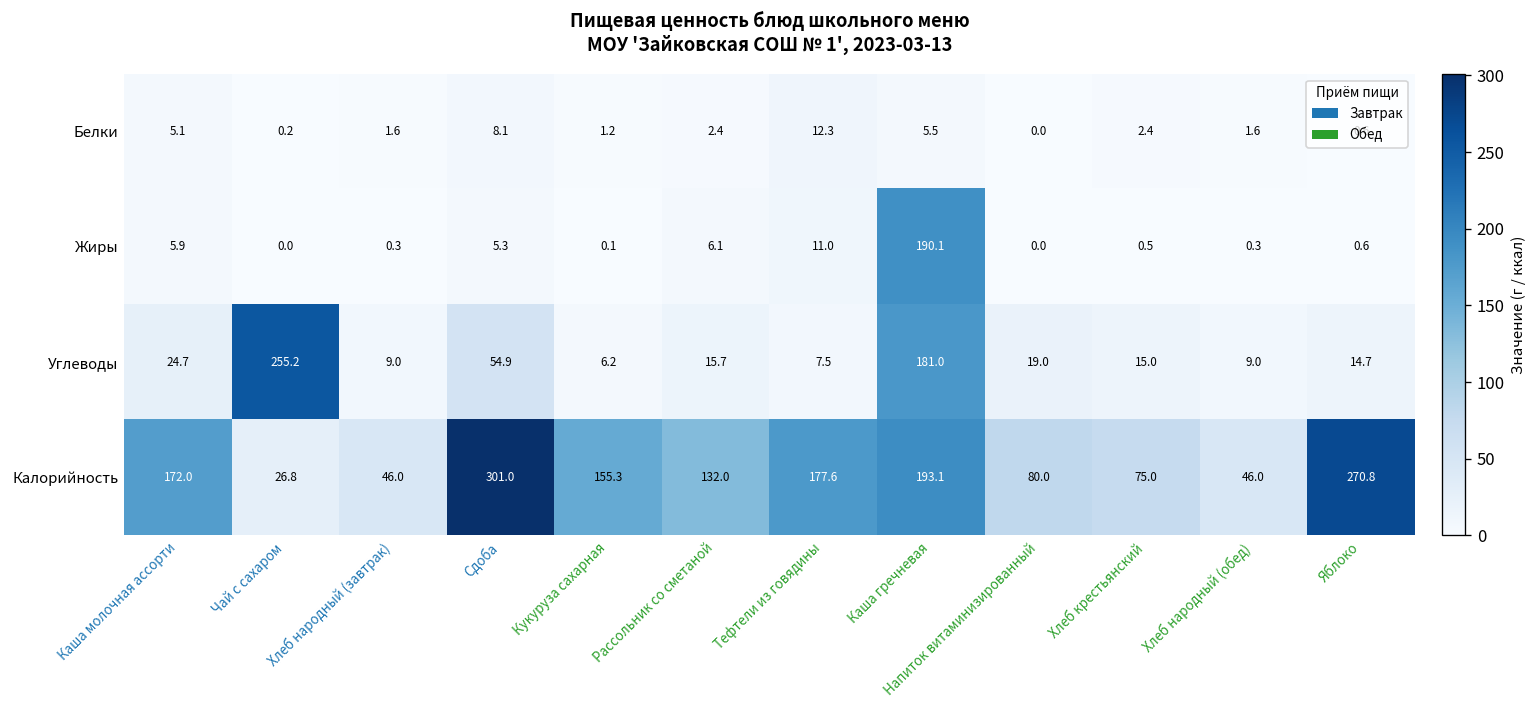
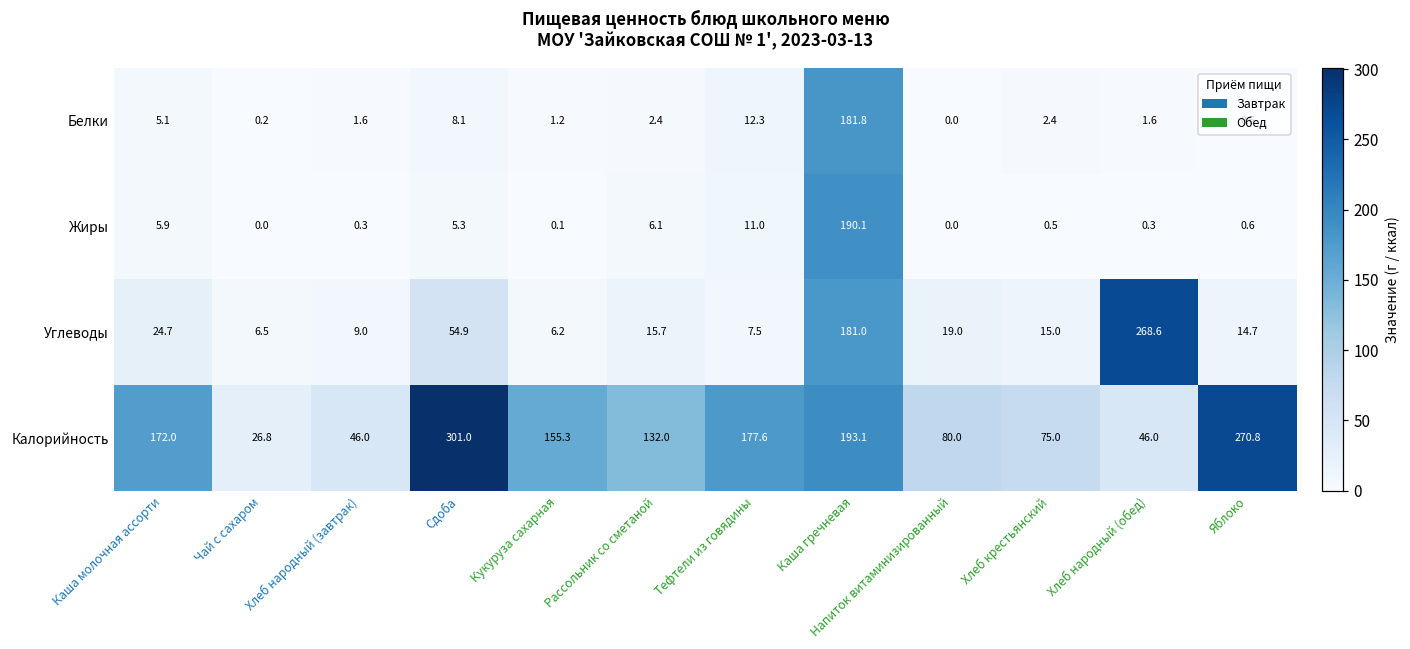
Белки, Каша гречневая: 5.5 -> 181.8
Углеводы, Чай с сахаром: 255.2 -> 6.5
Углеводы, Хлеб народный (обед): 9.0 -> 268.6
